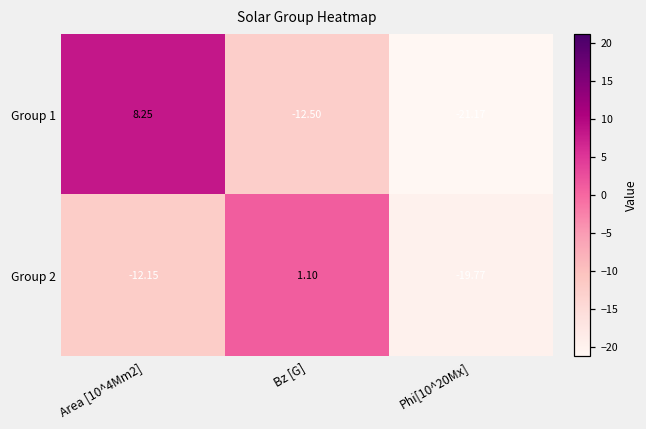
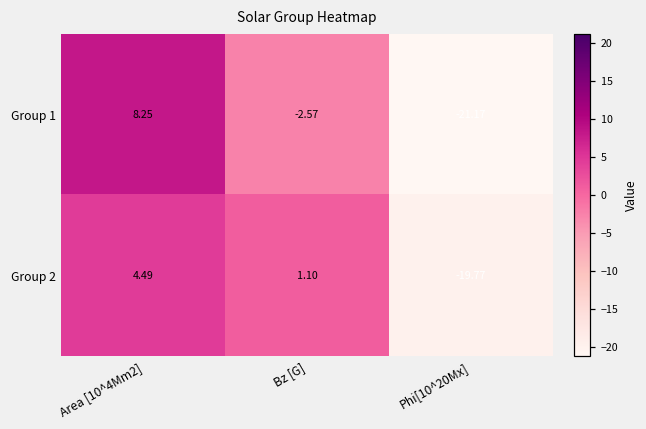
Group 1, Bz [G]: -12.50 -> -2.57
Group 2, Area [10^4Mm2]: -12.15 -> 4.49
